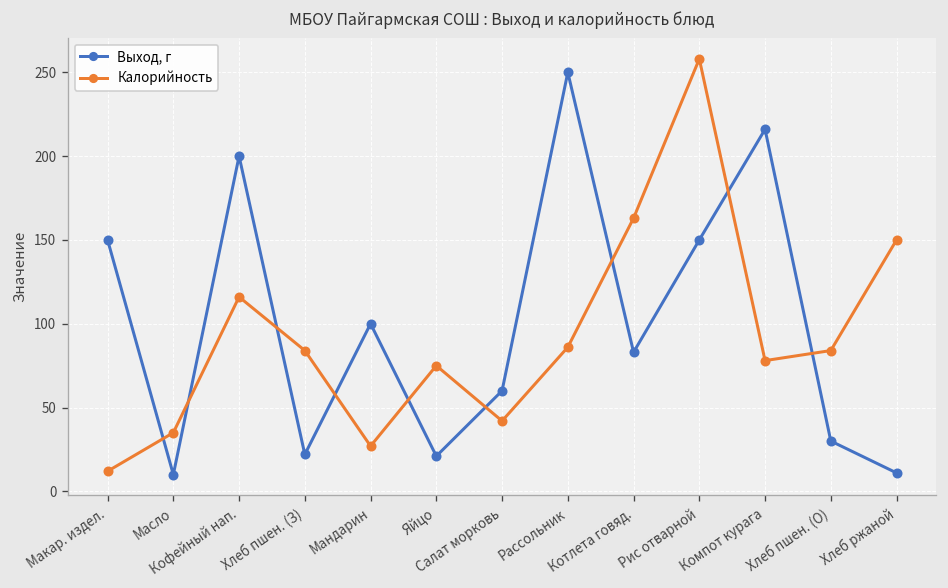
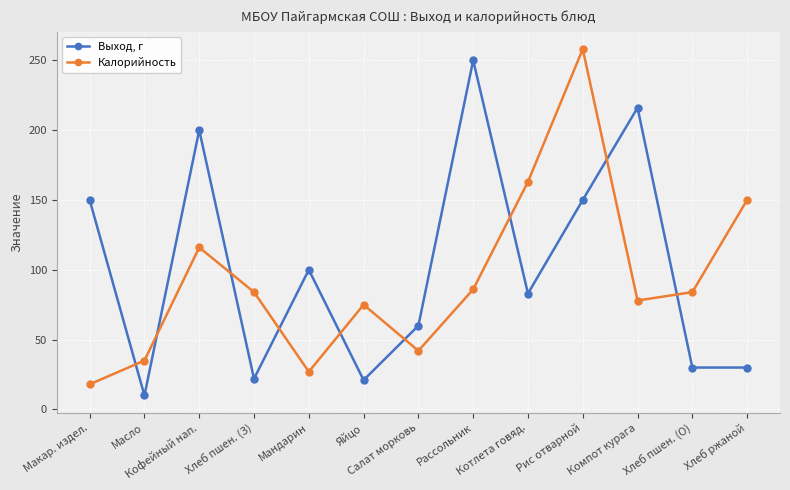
Калорийность, Макар. издел.: 12 -> 18
Выход, г, Хлеб ржаной: 11 -> 30
